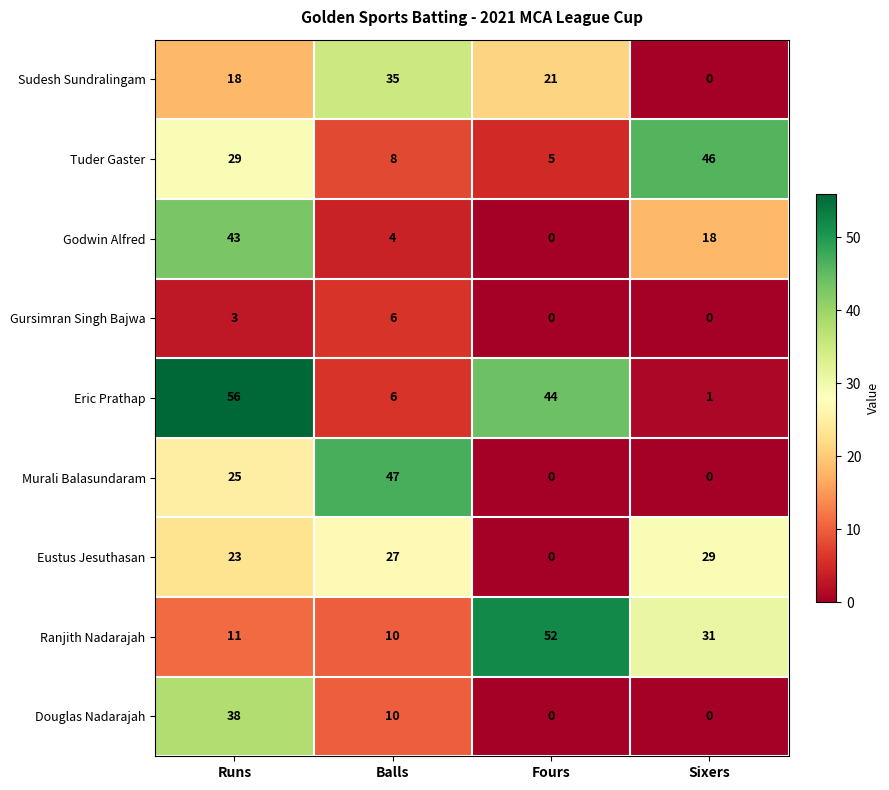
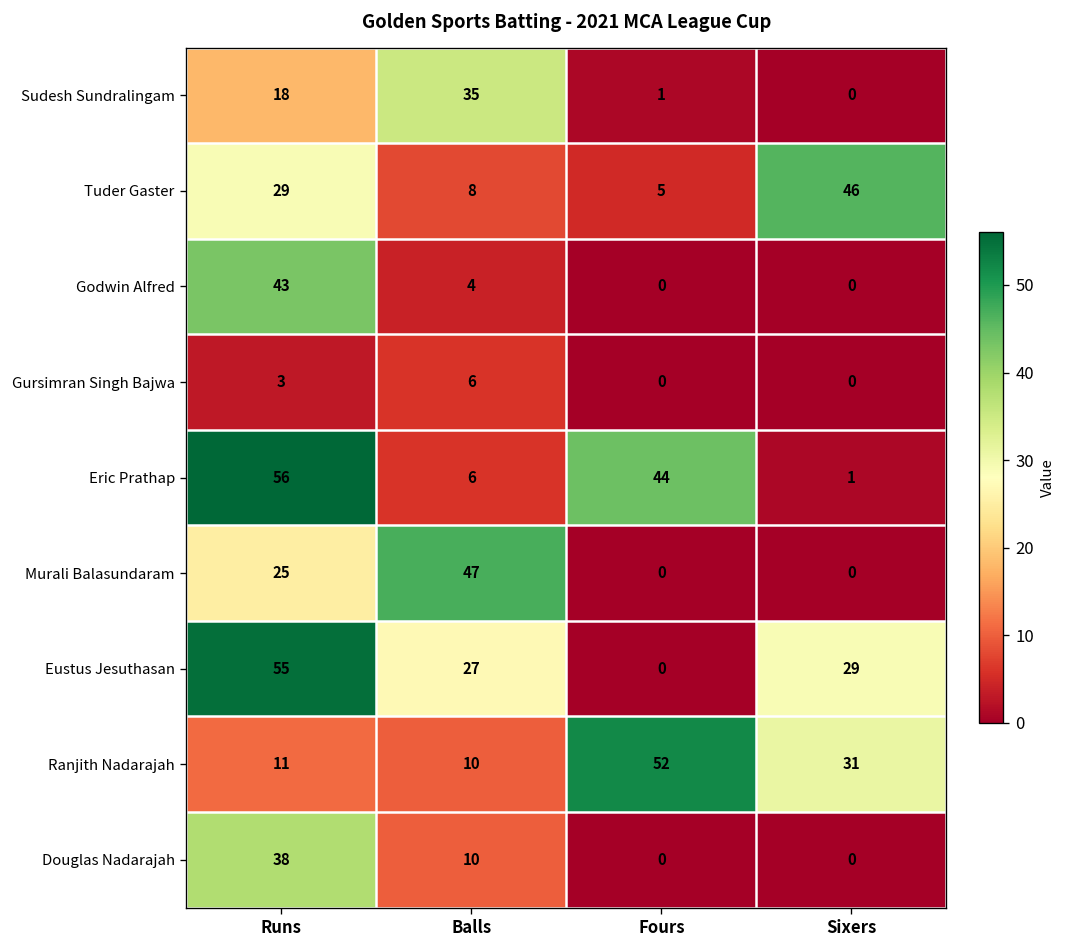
Sudesh Sundralingam, Fours: 21 -> 1
Godwin Alfred, Sixers: 18 -> 0
Eustus Jesuthasan, Runs: 23 -> 55
